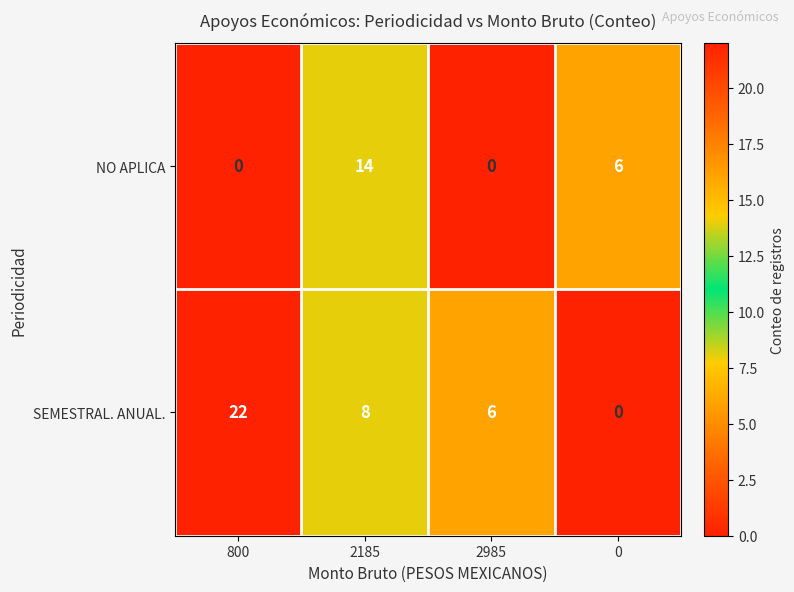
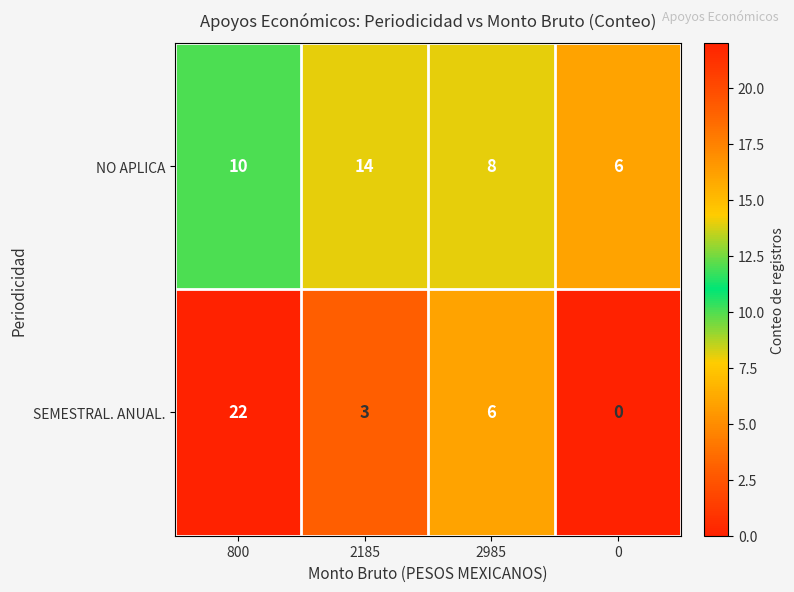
NO APLICA, 800: 0 -> 10
NO APLICA, 2985: 0 -> 8
SEMESTRAL. ANUAL., 2185: 8 -> 3
